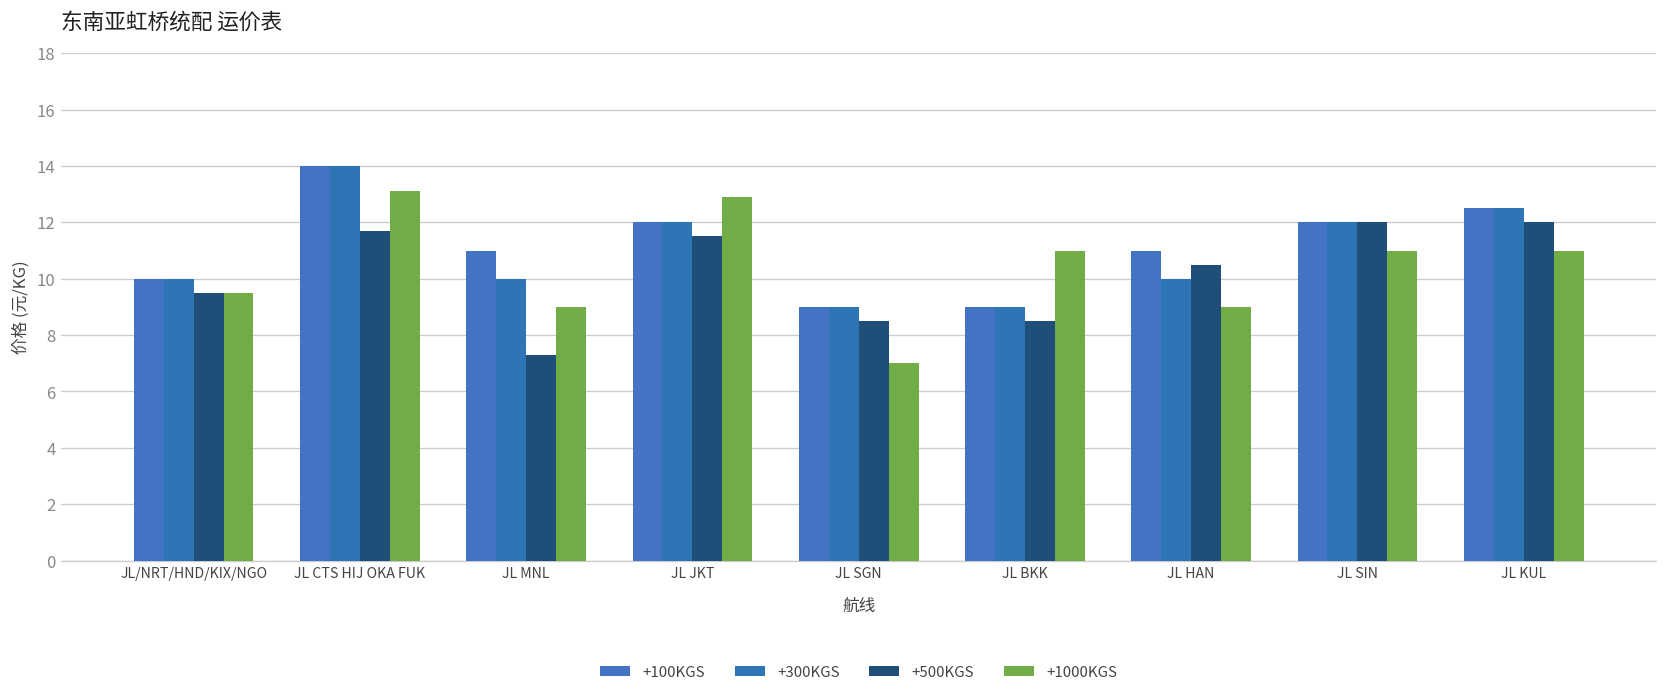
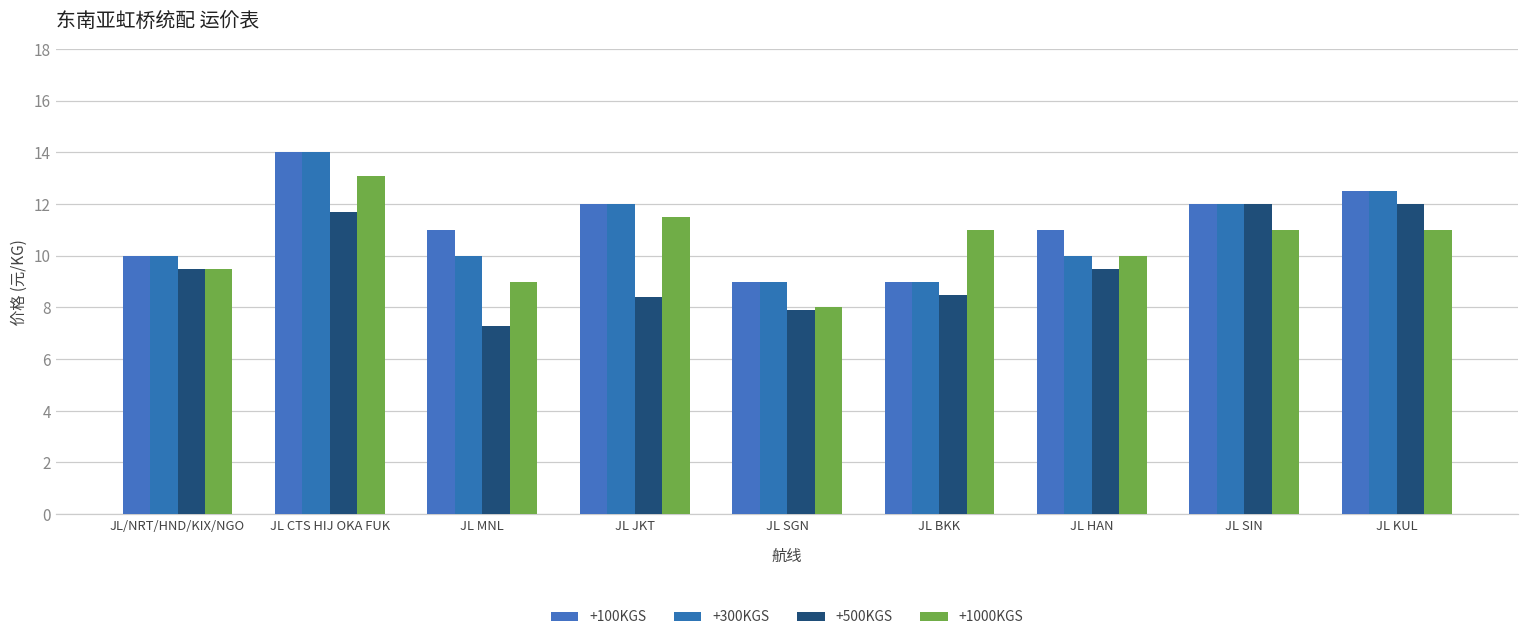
+500KGS, JL JKT: 11.5 -> 8.4
+1000KGS, JL JKT: 12.9 -> 11.5
+500KGS, JL SGN: 8.5 -> 7.9
+1000KGS, JL SGN: 7 -> 8
+500KGS, JL HAN: 10.5 -> 9.5
+1000KGS, JL HAN: 9 -> 10
